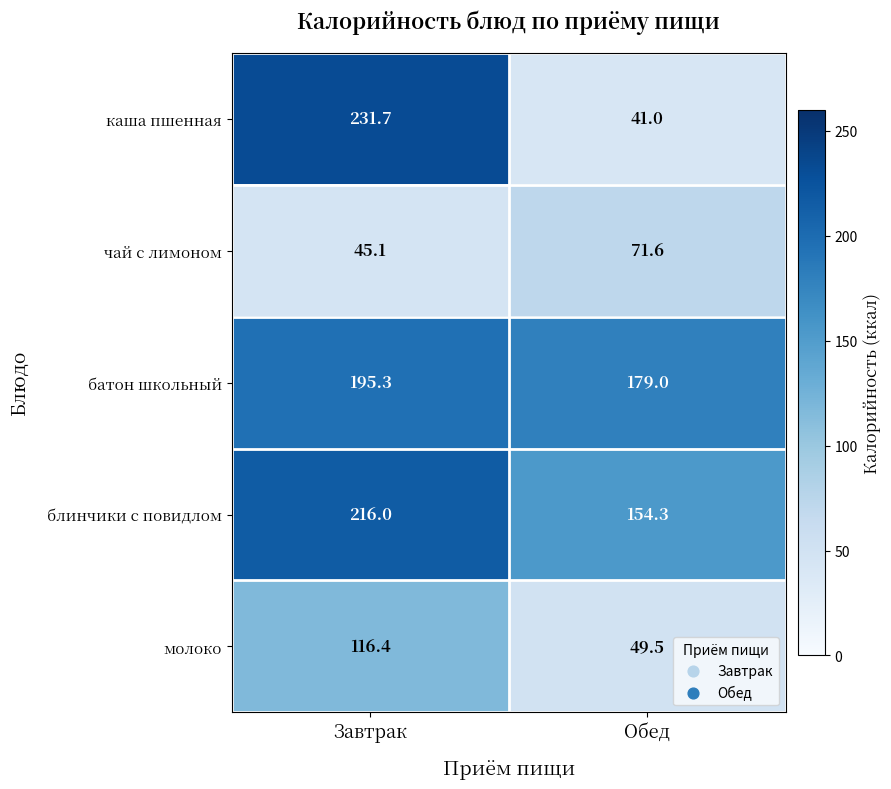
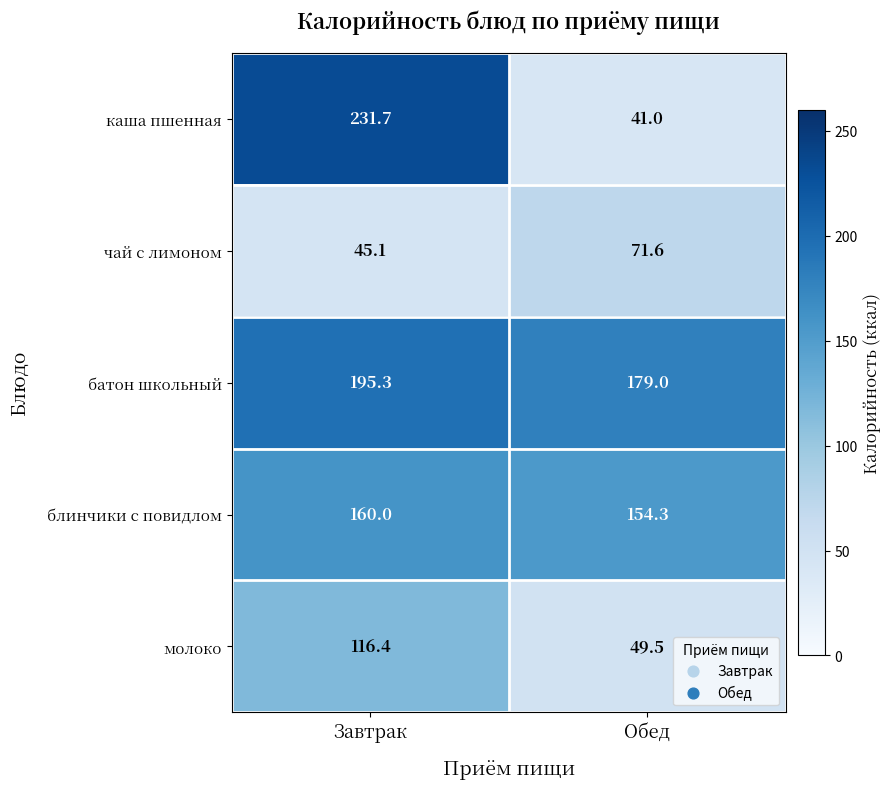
блинчики с повидлом, Завтрак: 216.0 -> 160.0
